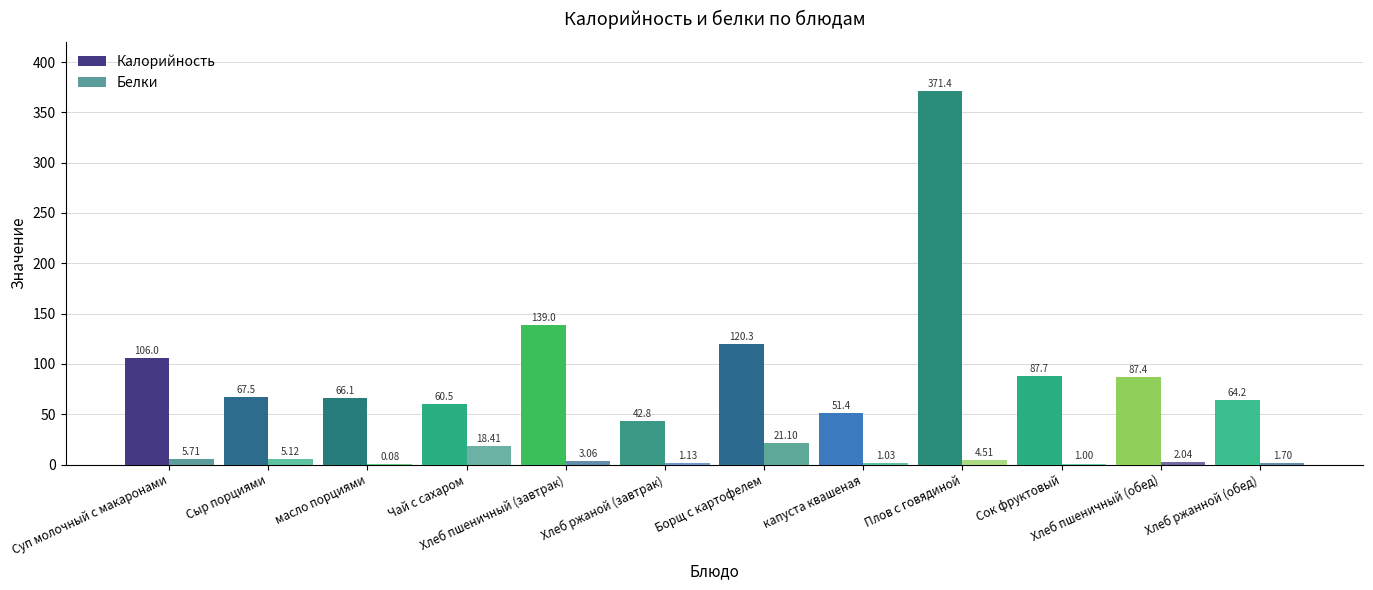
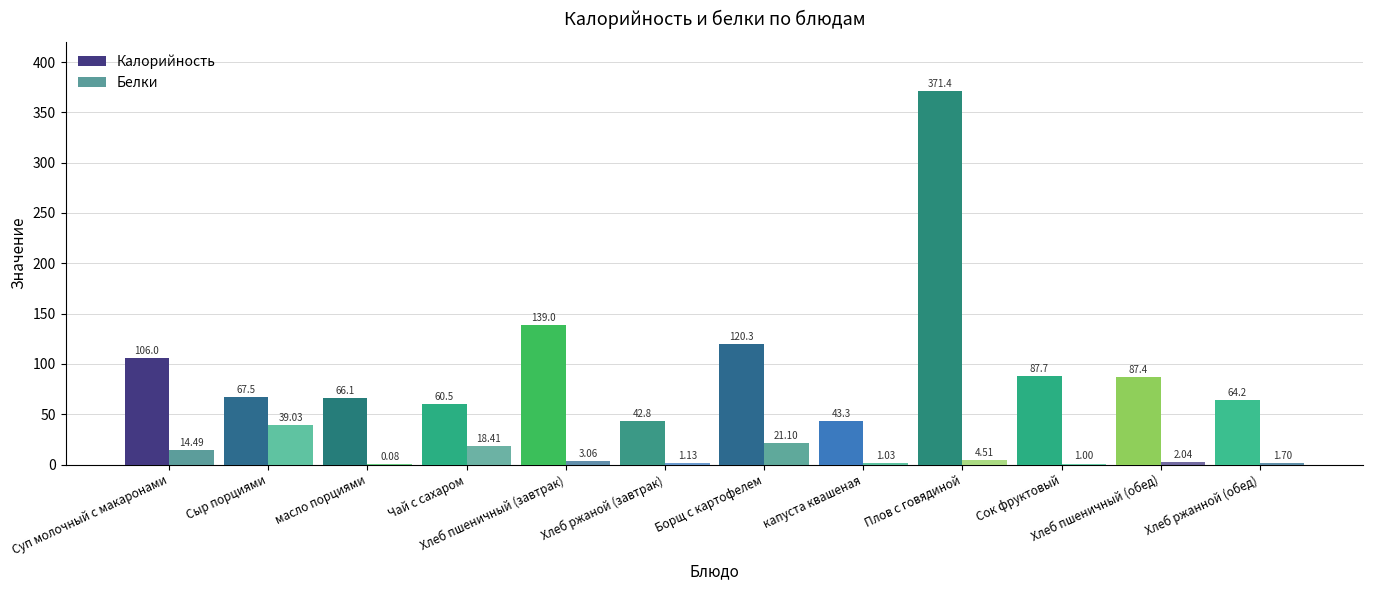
Белки, Суп молочный с макаронами: 5.71 -> 14.49
Белки, Сыр порциями: 5.12 -> 39.03
Калорийность, капуста квашеная: 51.4 -> 43.3
